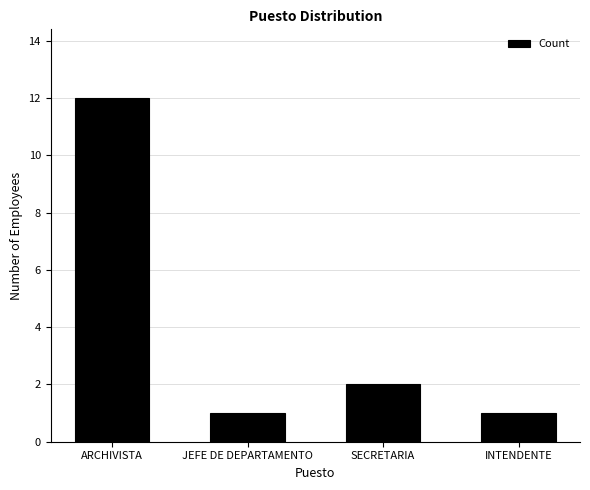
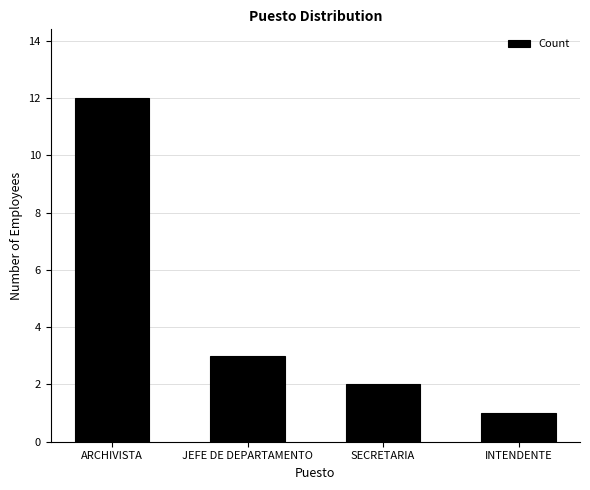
JEFE DE DEPARTAMENTO: 1 -> 3
